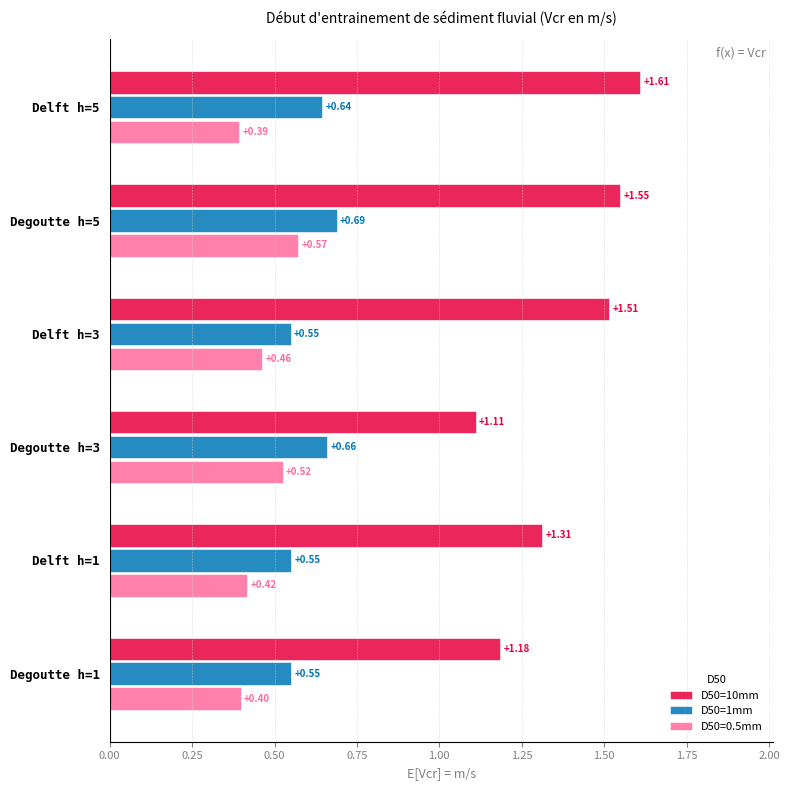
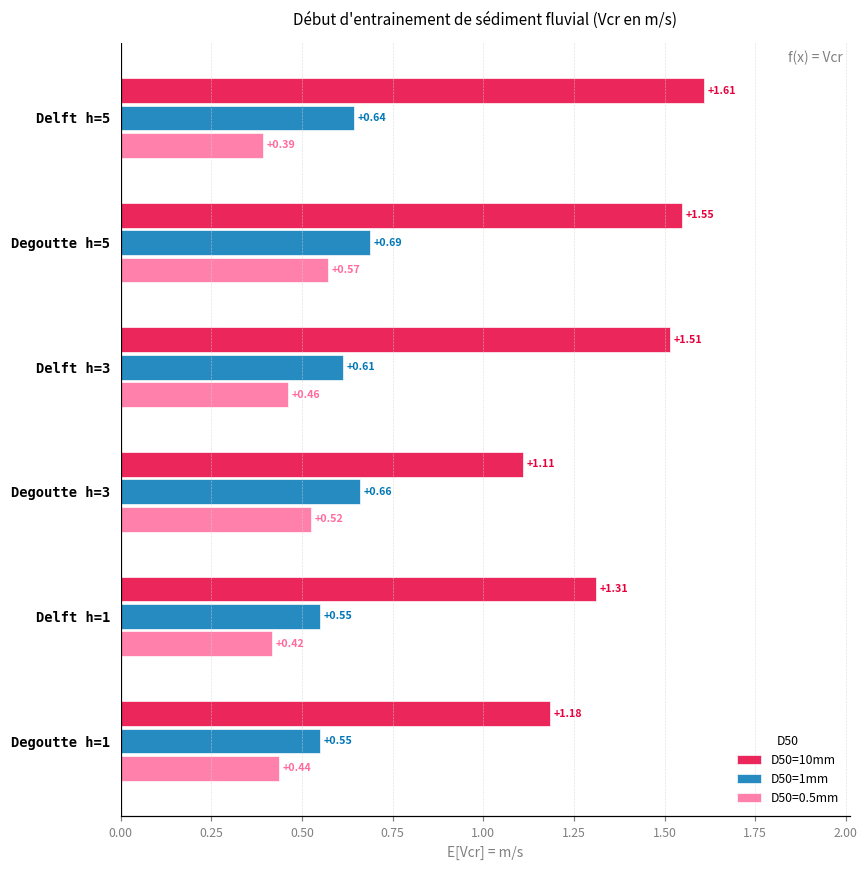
D50=1mm, Delft h=3: +0.55 -> +0.61
D50=0.5mm, Degoutte h=1: +0.40 -> +0.44
